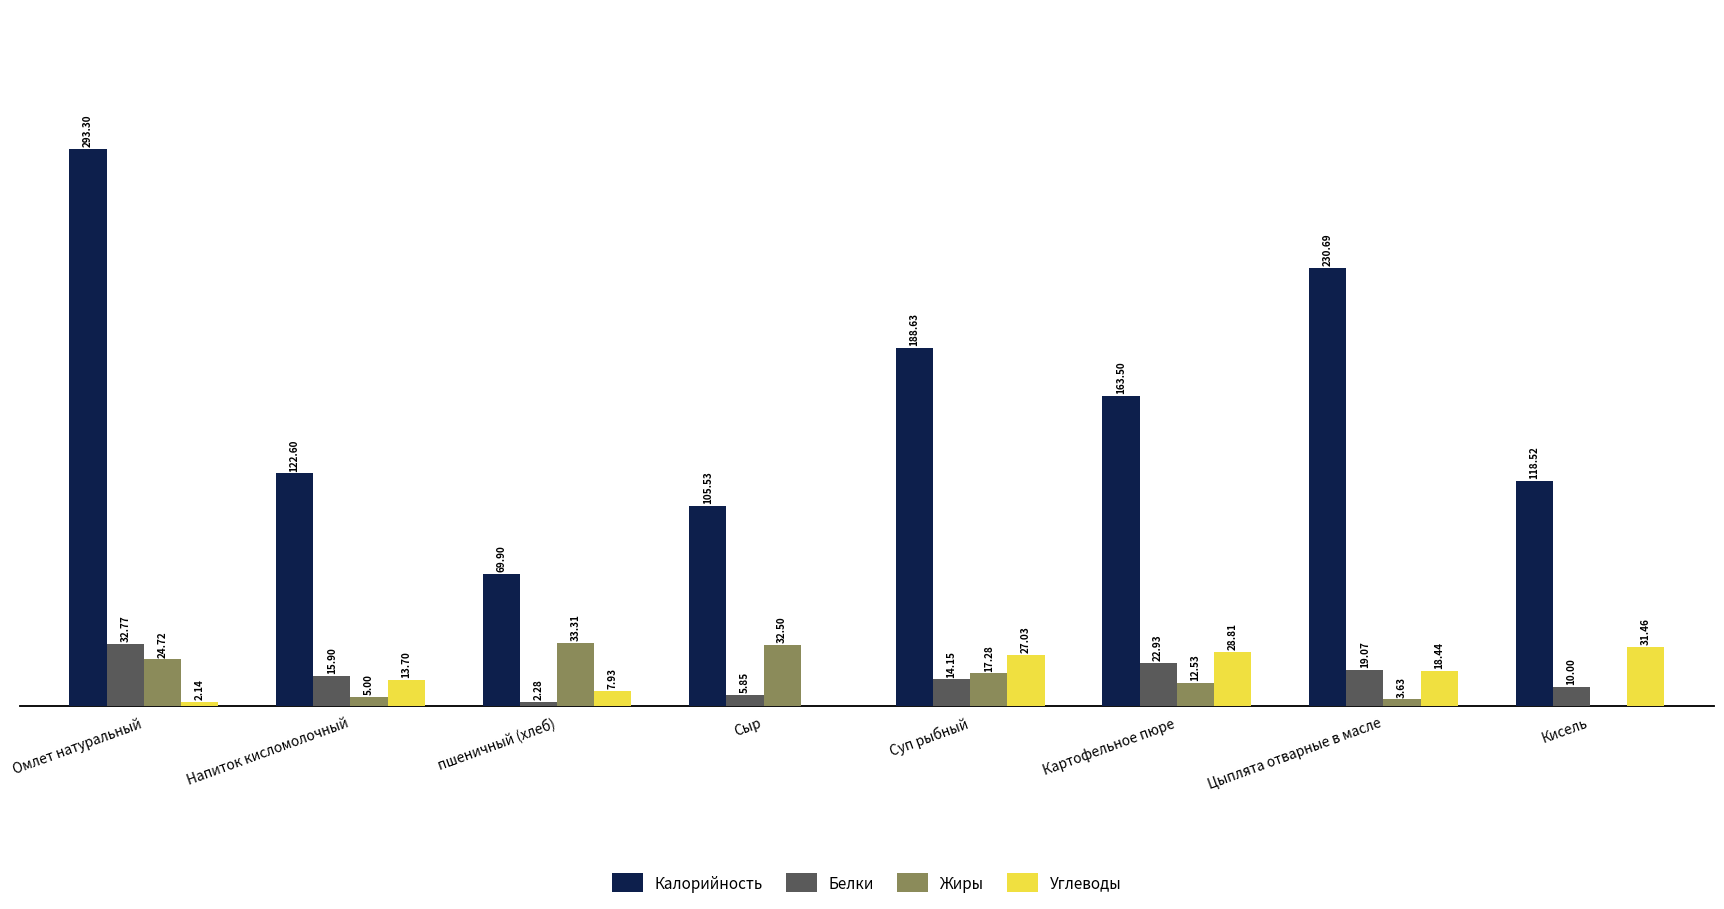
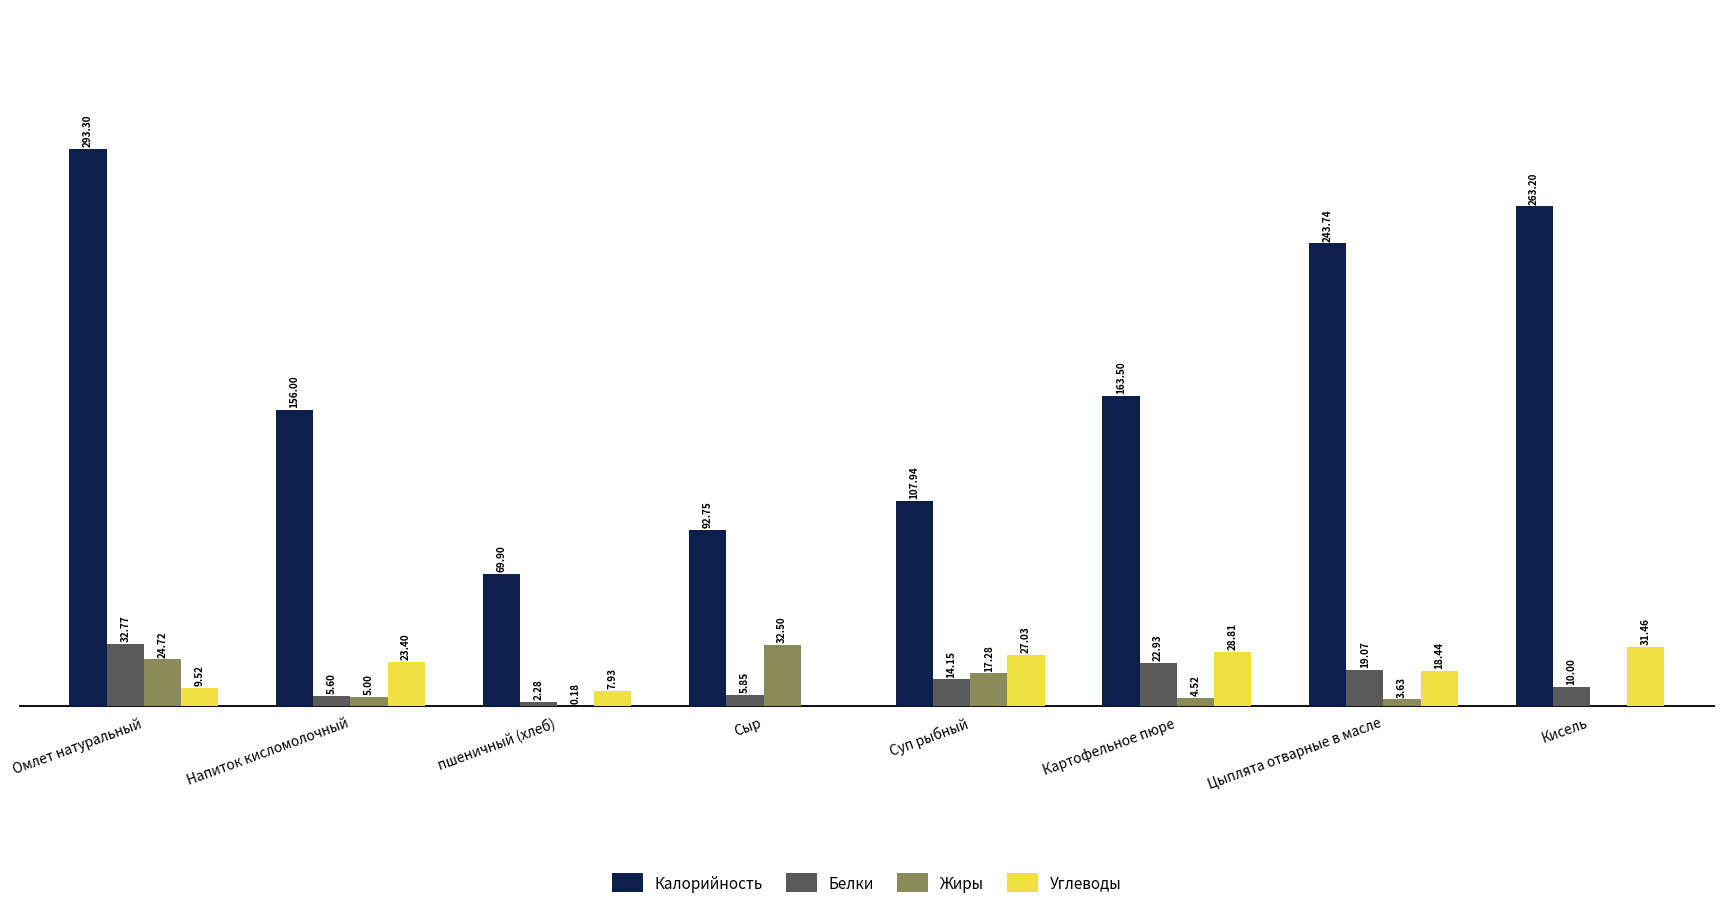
Углеводы, Омлет натуральный: 2.14 -> 9.52
Калорийность, Напиток кисломолочный: 122.60 -> 156.00
Белки, Напиток кисломолочный: 15.90 -> 5.60
Углеводы, Напиток кисломолочный: 13.70 -> 23.40
Жиры, пшеничный (хлеб): 33.31 -> 0.18
Калорийность, Сыр: 105.53 -> 92.75
Калорийность, Суп рыбный: 188.63 -> 107.94
Жиры, Картофельное пюре: 12.53 -> 4.52
Калорийность, Цыплята отварные в масле: 230.69 -> 243.74
Калорийность, Кисель: 118.52 -> 263.20
